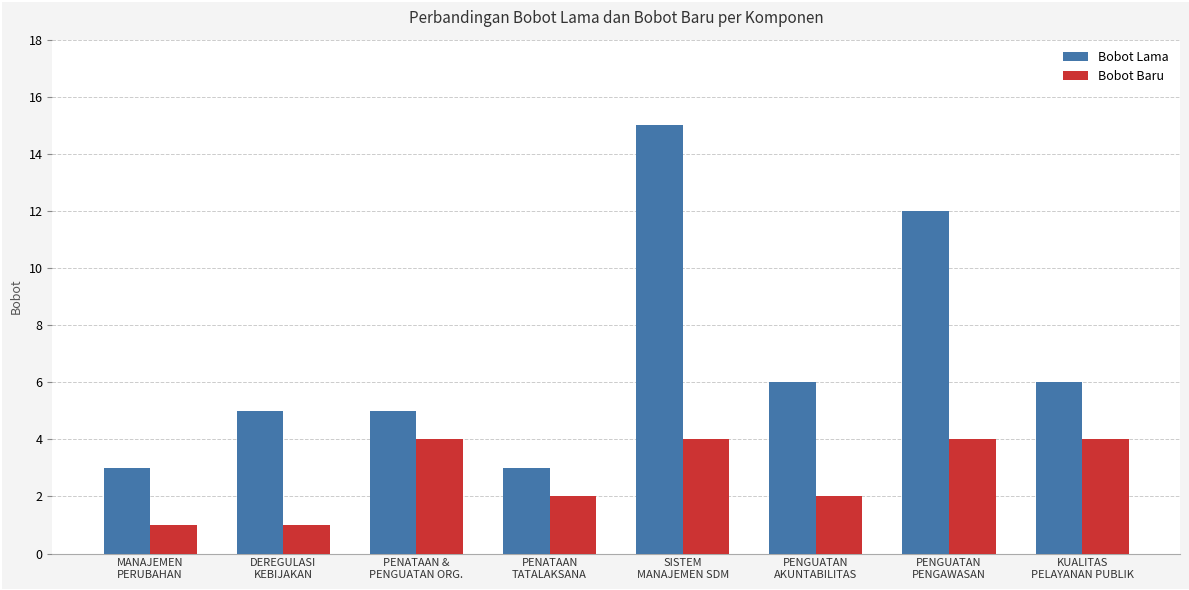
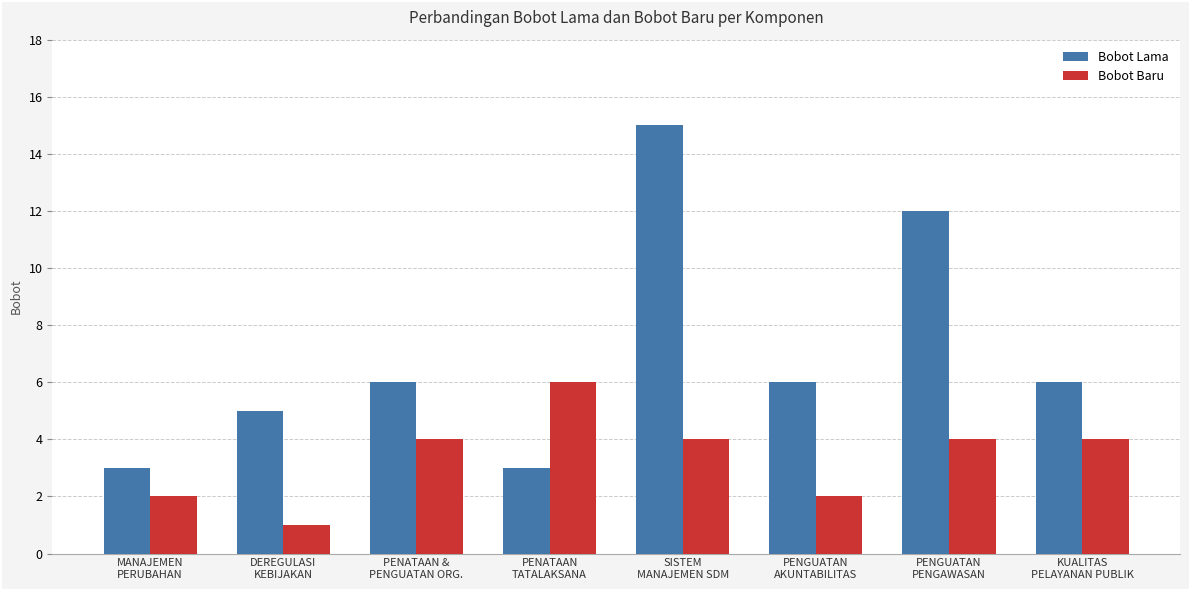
Bobot Baru, MANAJEMEN PERUBAHAN: 1 -> 2
Bobot Lama, PENATAAN & PENGUATAN ORG.: 5 -> 6
Bobot Baru, PENATAAN TATALAKSANA: 2 -> 6
